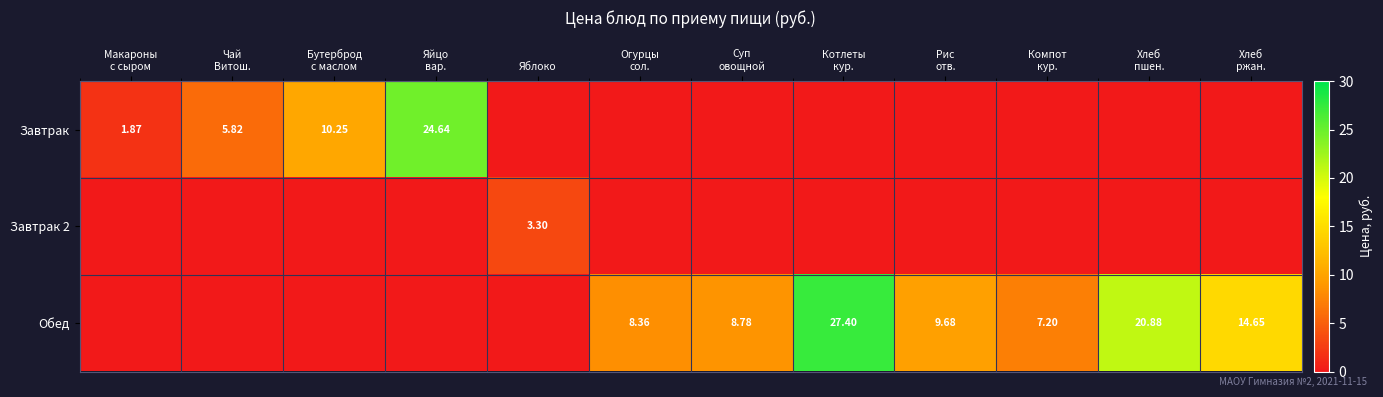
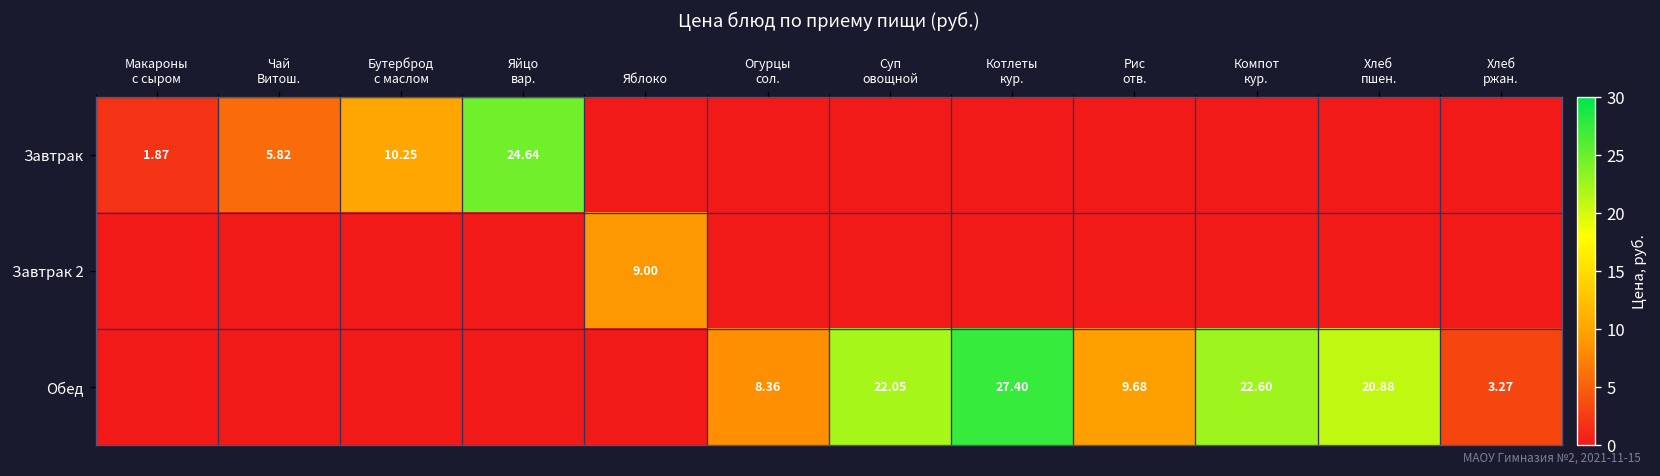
Завтрак 2, Яблоко: 3.30 -> 9.00
Обед, Суп овощной: 8.78 -> 22.05
Обед, Компот кур.: 7.20 -> 22.60
Обед, Хлеб ржан.: 14.65 -> 3.27
